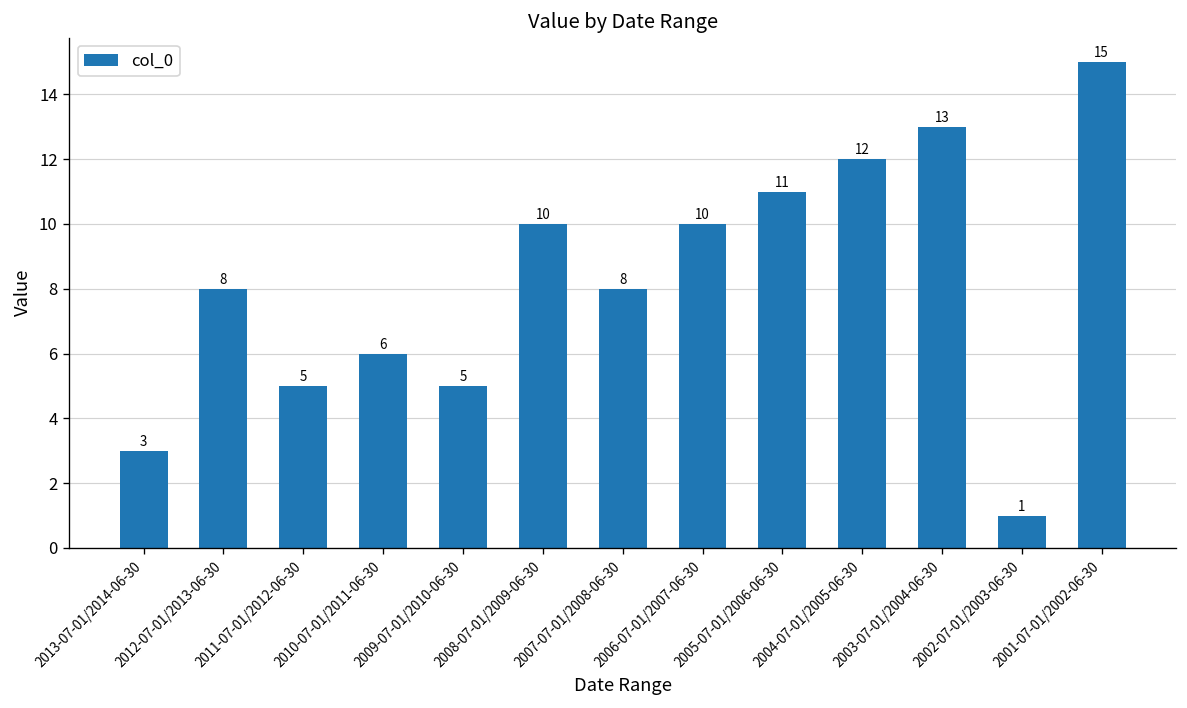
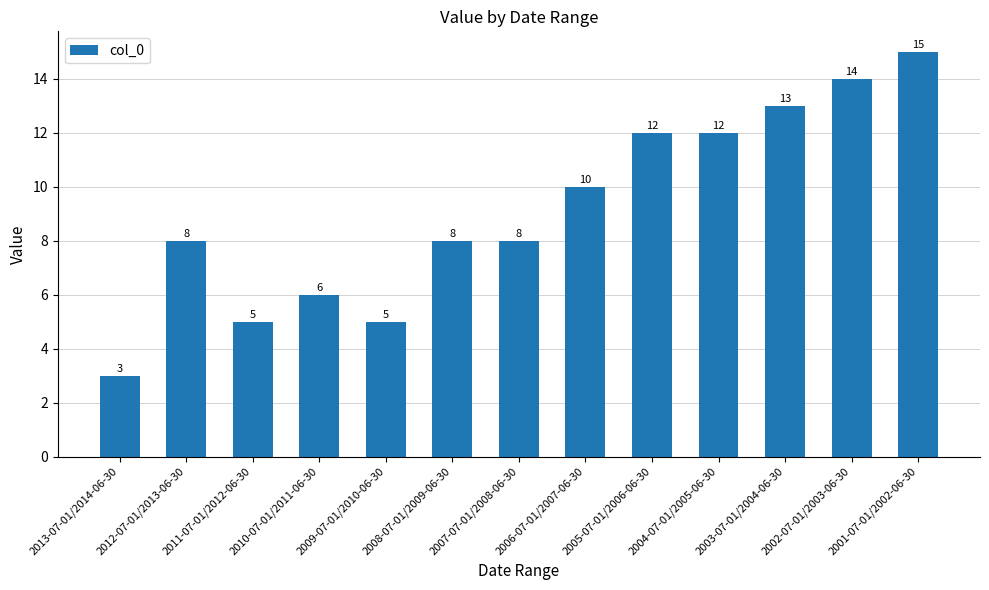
2008-07-01/2009-06-30: 10 -> 8
2005-07-01/2006-06-30: 11 -> 12
2002-07-01/2003-06-30: 1 -> 14
